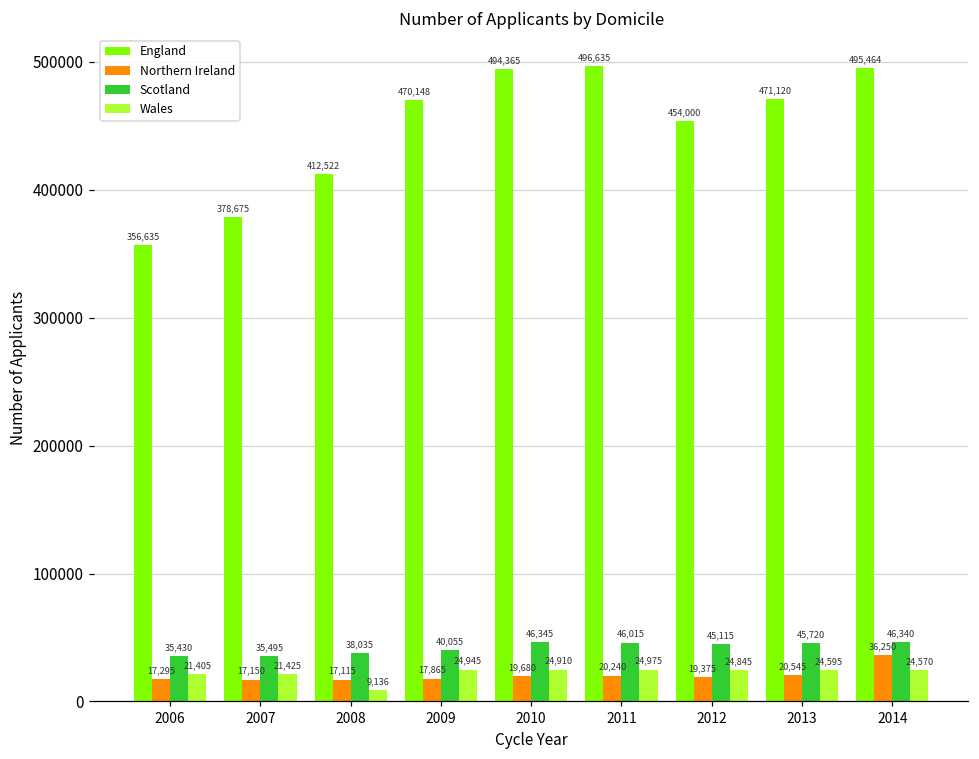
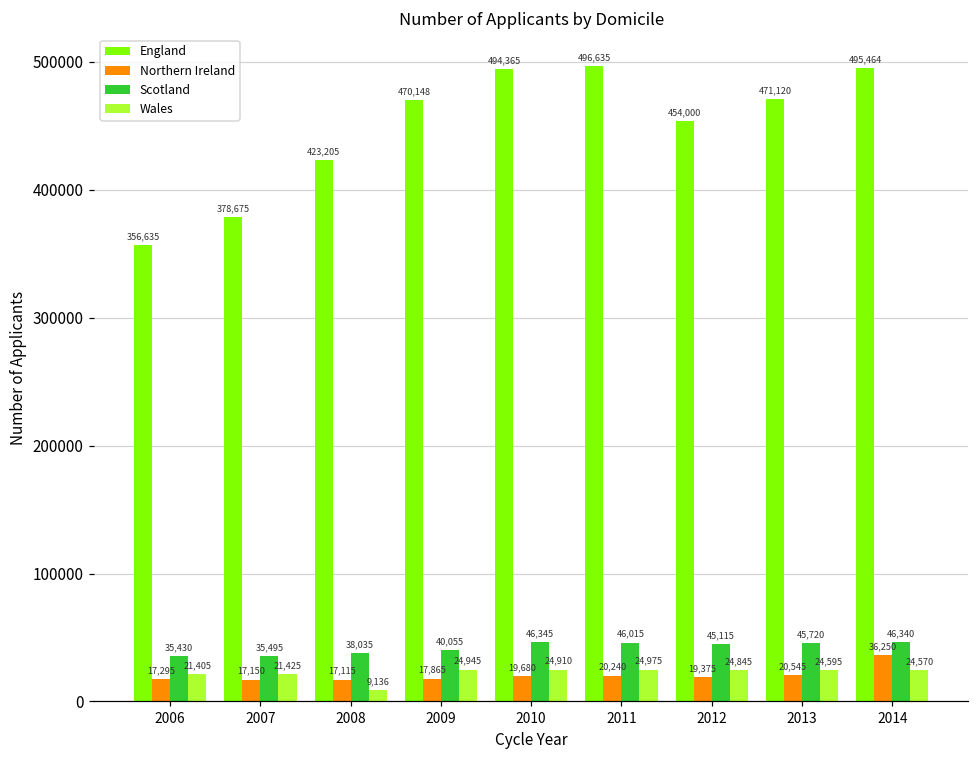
England, 2008: 412,522 -> 423,205
